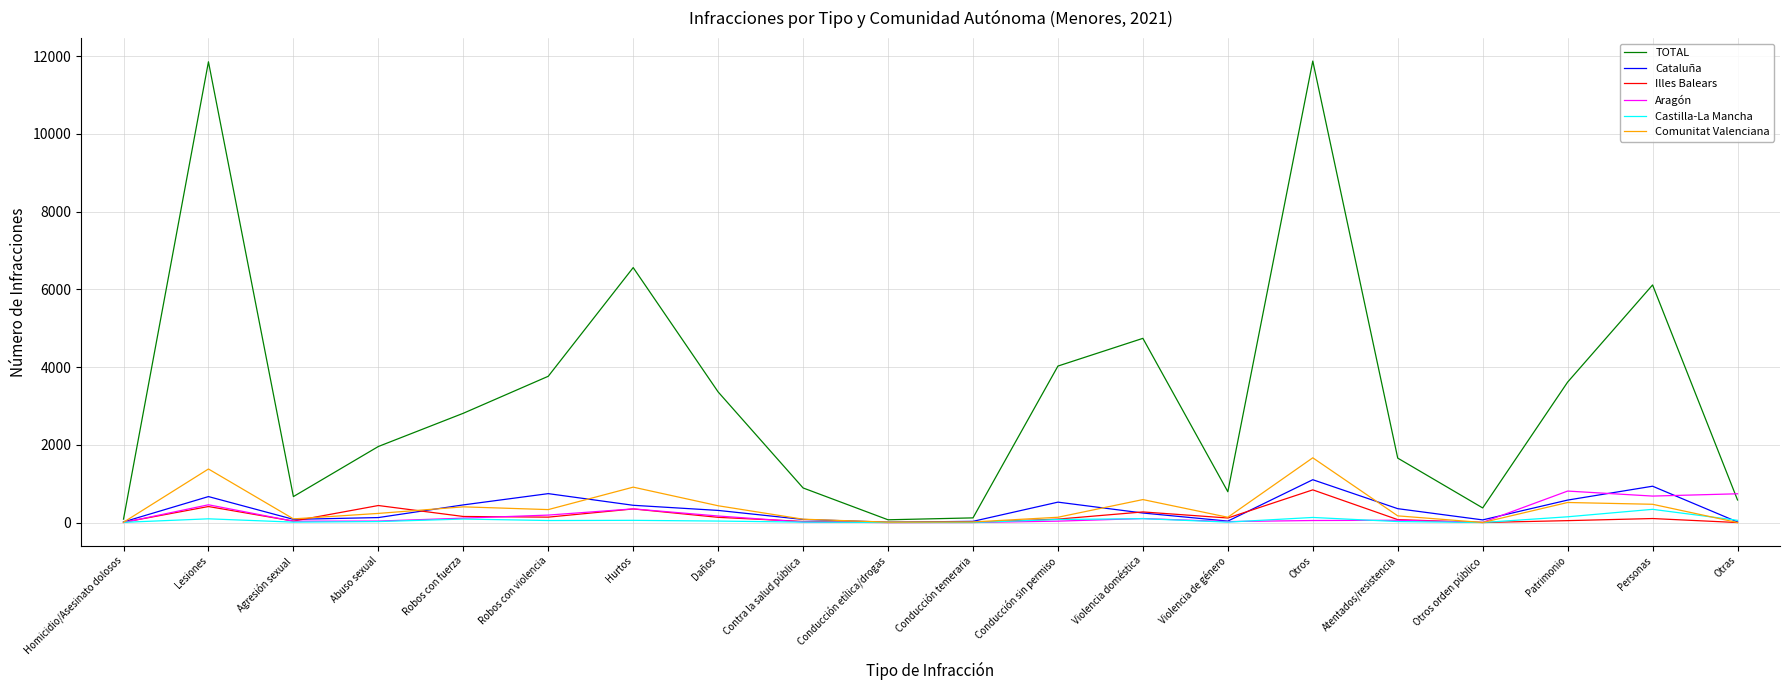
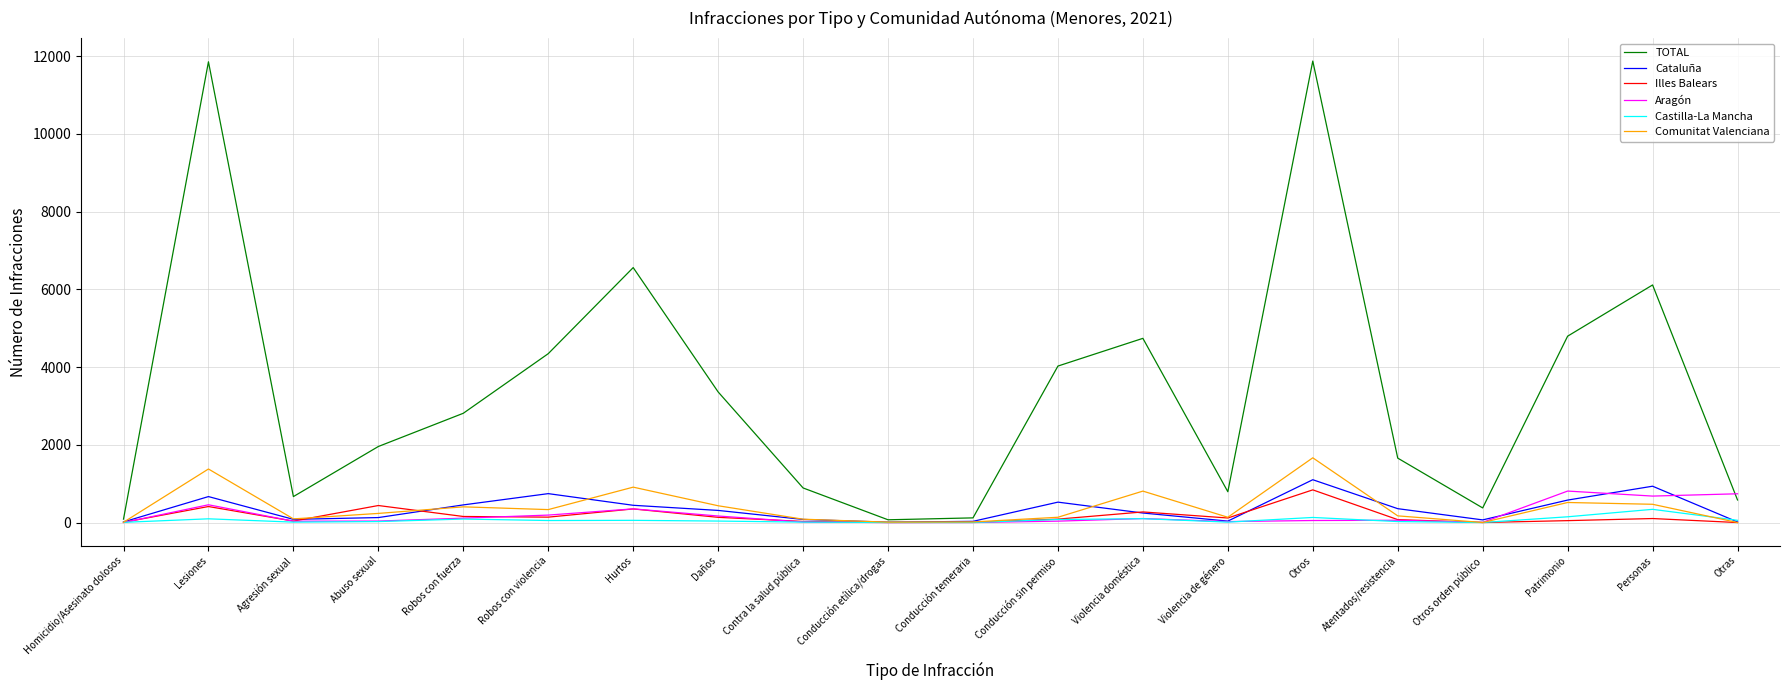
TOTAL, Robos con violencia: 3800 -> 4300
Comunitat Valenciana, Violencia doméstica: 600 -> 800
TOTAL, Patrimonio: 3600 -> 4800
